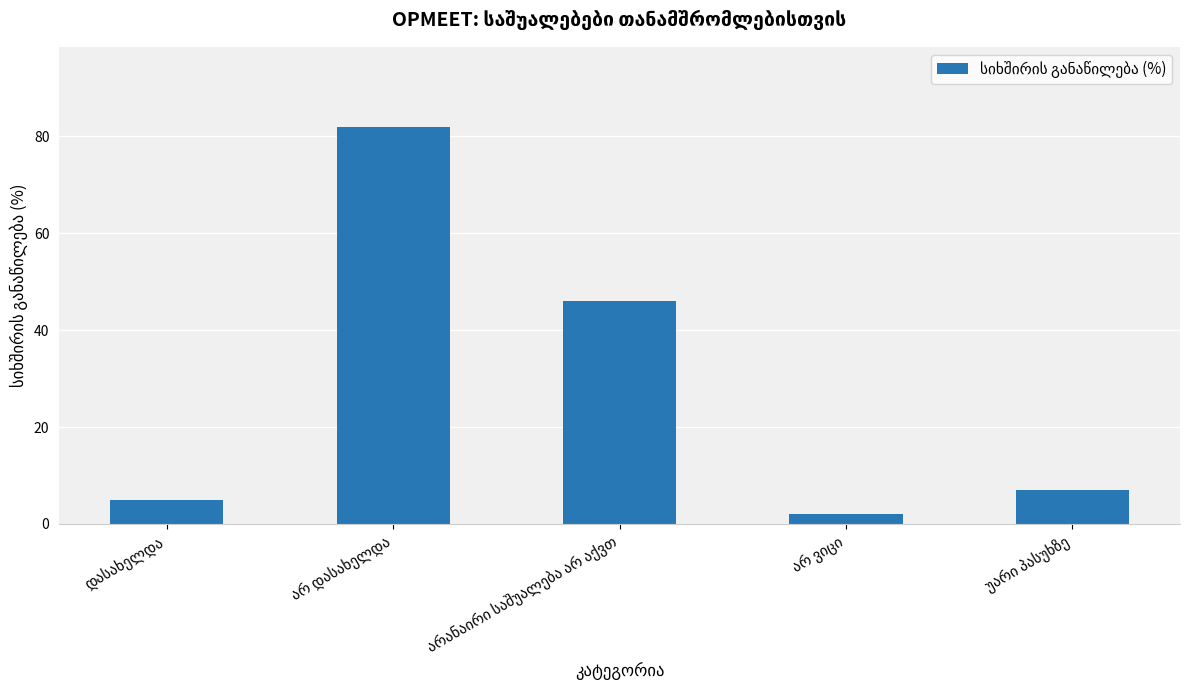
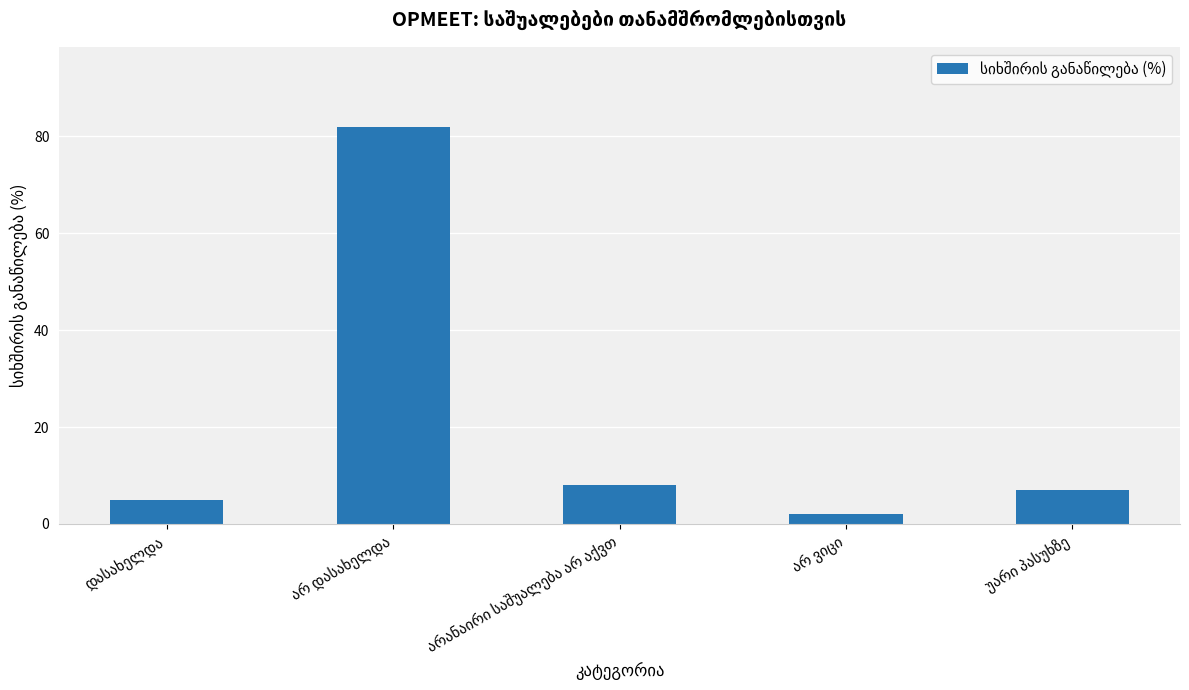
არანაირი საშუალება არ აქვთ: 46 -> 8
